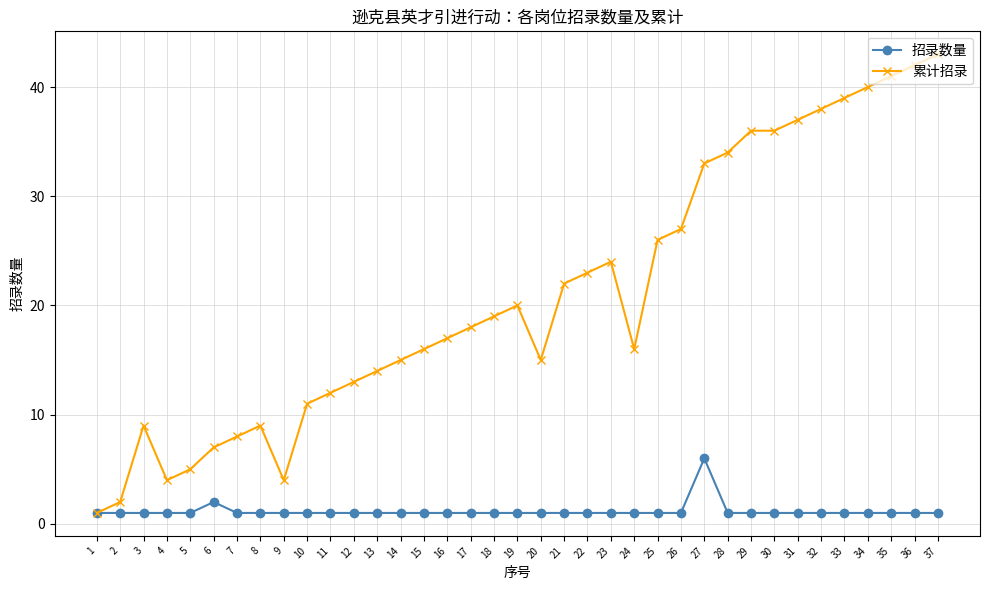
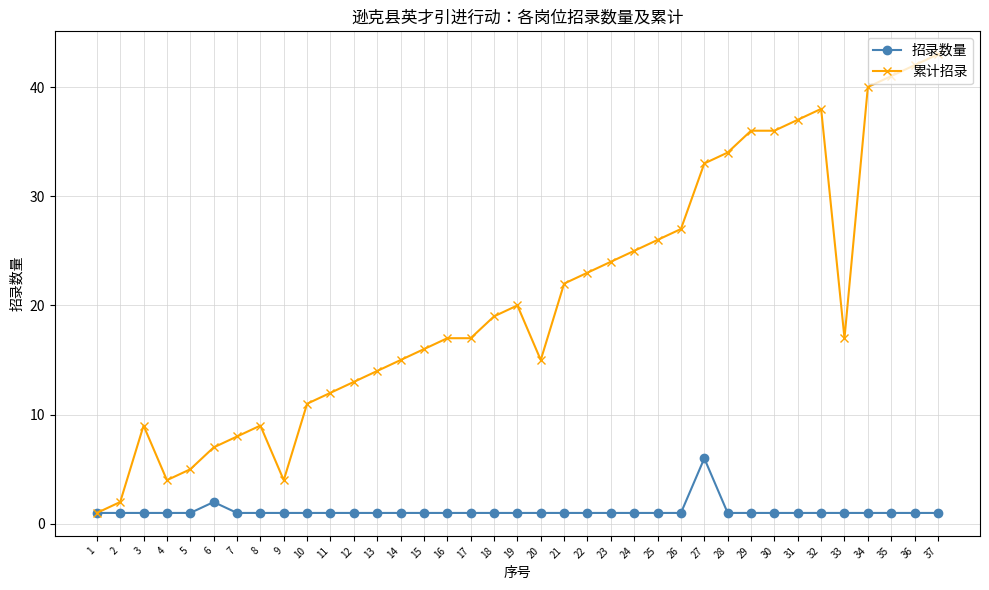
累计招录, 17: 18 -> 17
累计招录, 24: 16 -> 25
累计招录, 33: 39 -> 17
